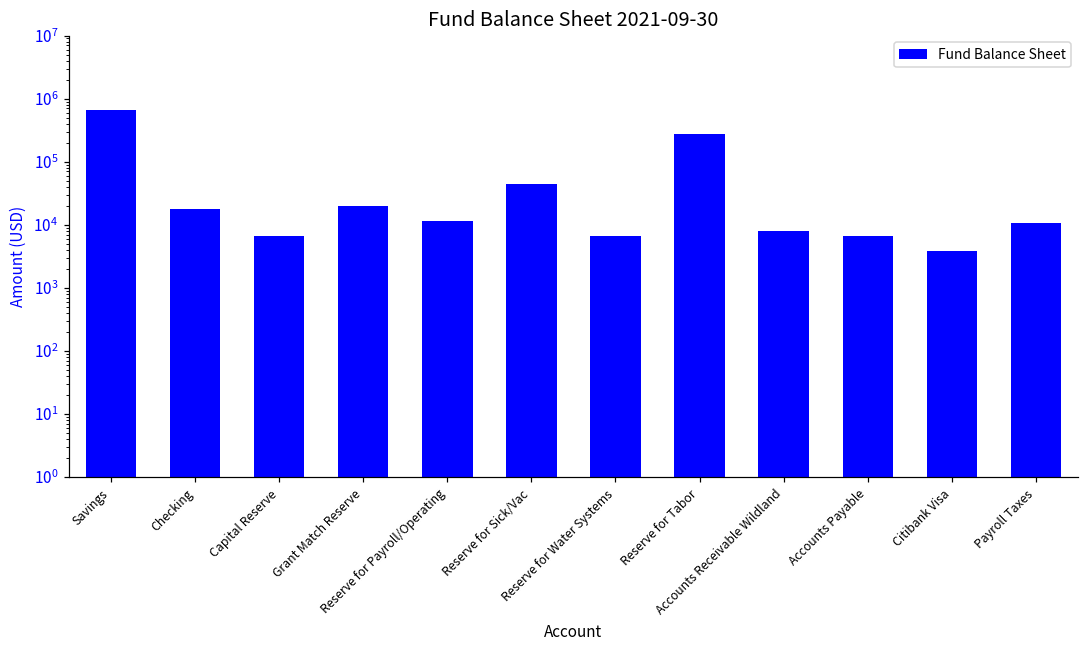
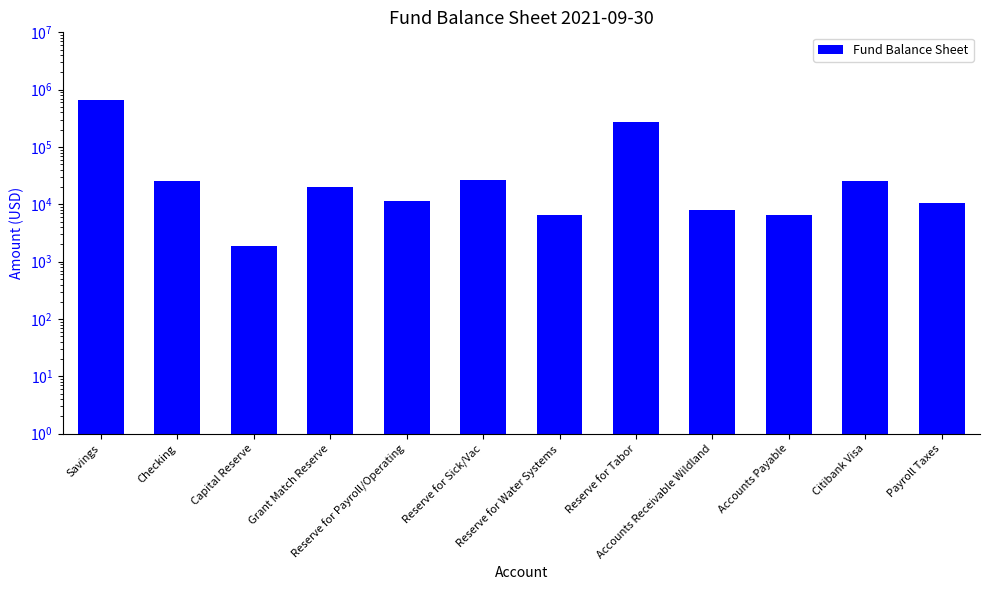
Checking: 18000 -> 30000
Capital Reserve: 7000 -> 1900
Reserve for Sick/Vac: 40000 -> 30000
Citibank Visa: 4000 -> 30000
